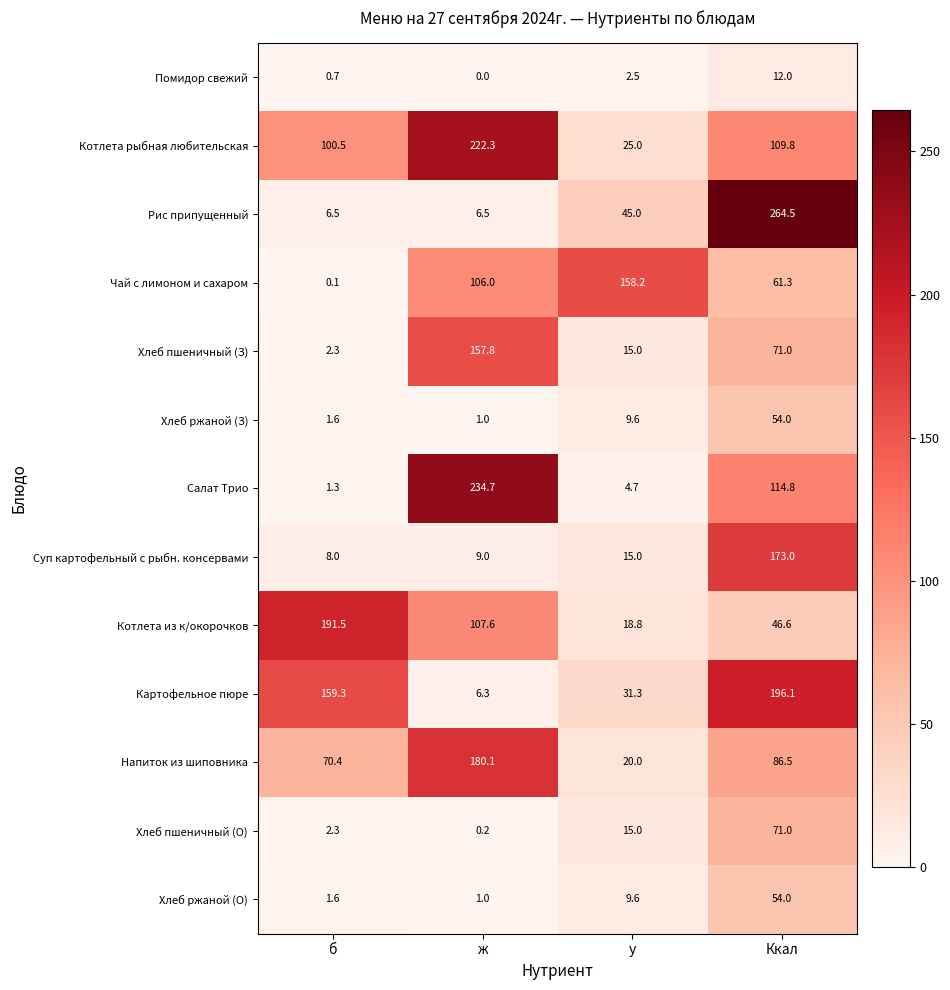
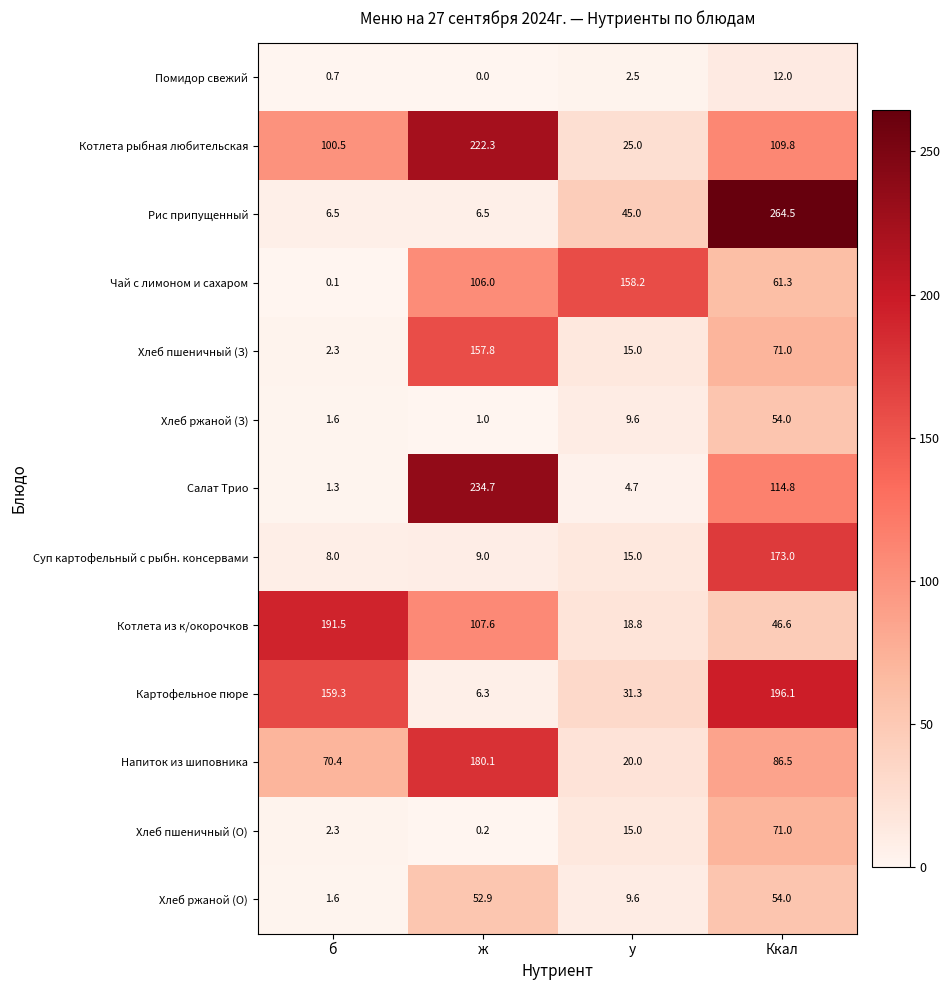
Хлеб ржаной (О), ж: 1.0 -> 52.9
